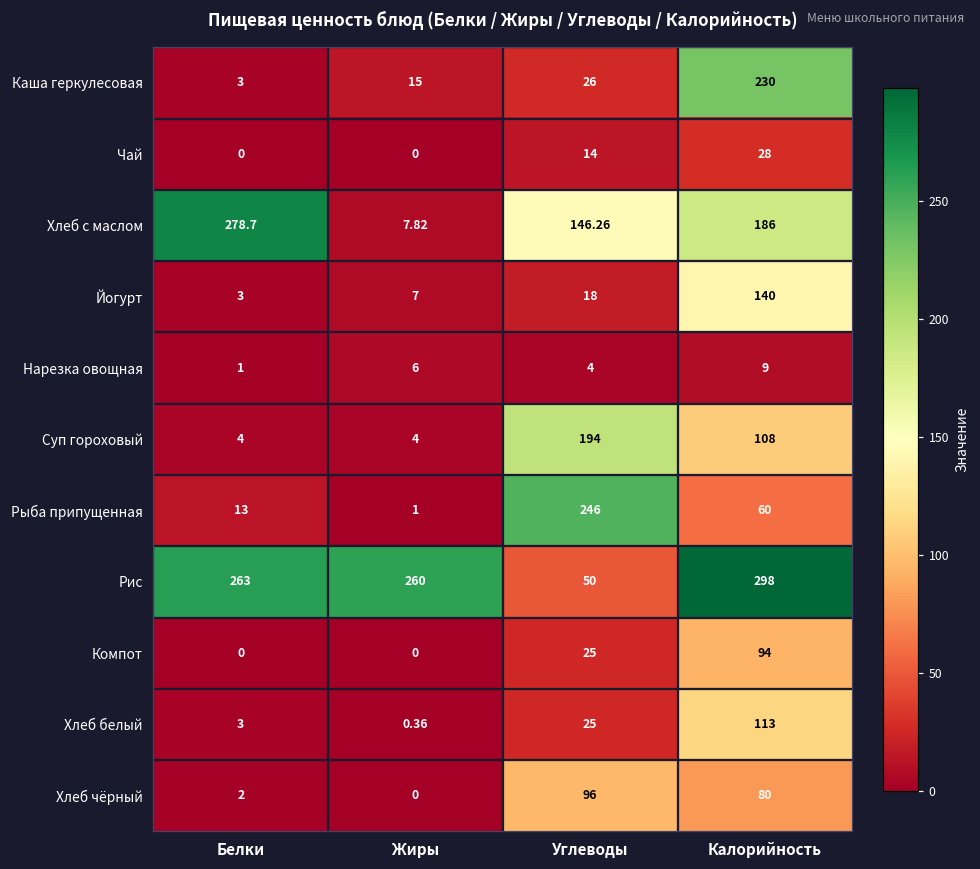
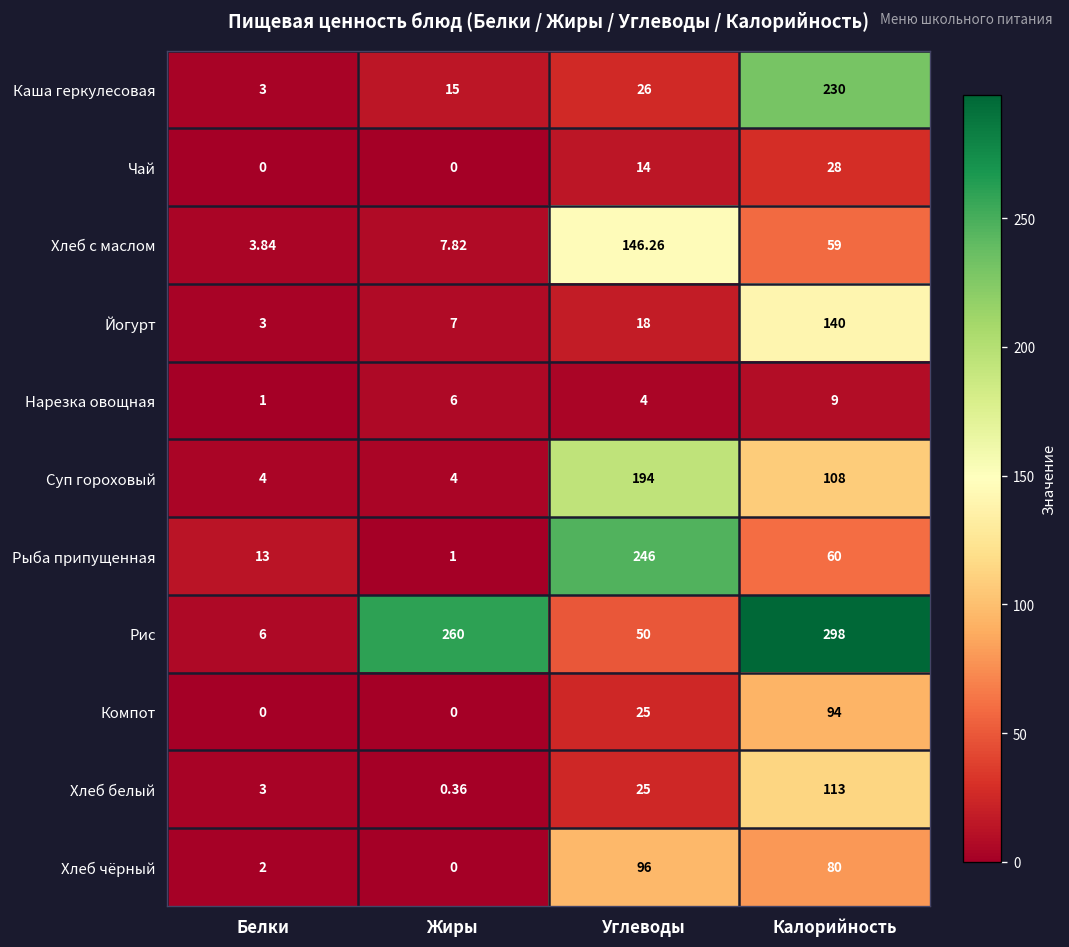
Хлеб с маслом, Белки: 278.7 -> 3.84
Хлеб с маслом, Калорийность: 186 -> 59
Рис, Белки: 263 -> 6
